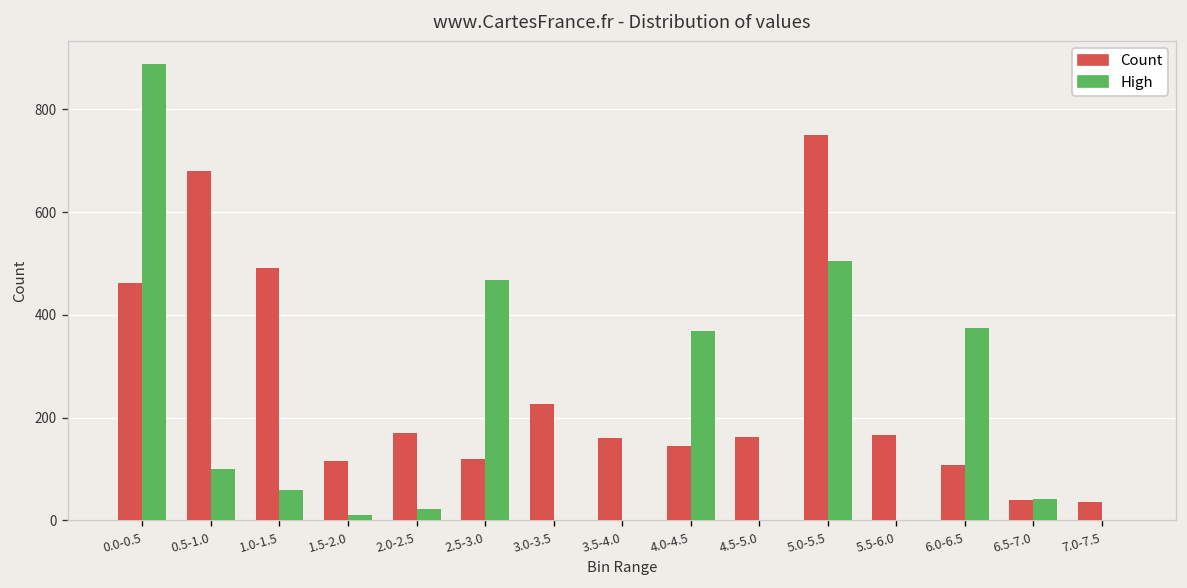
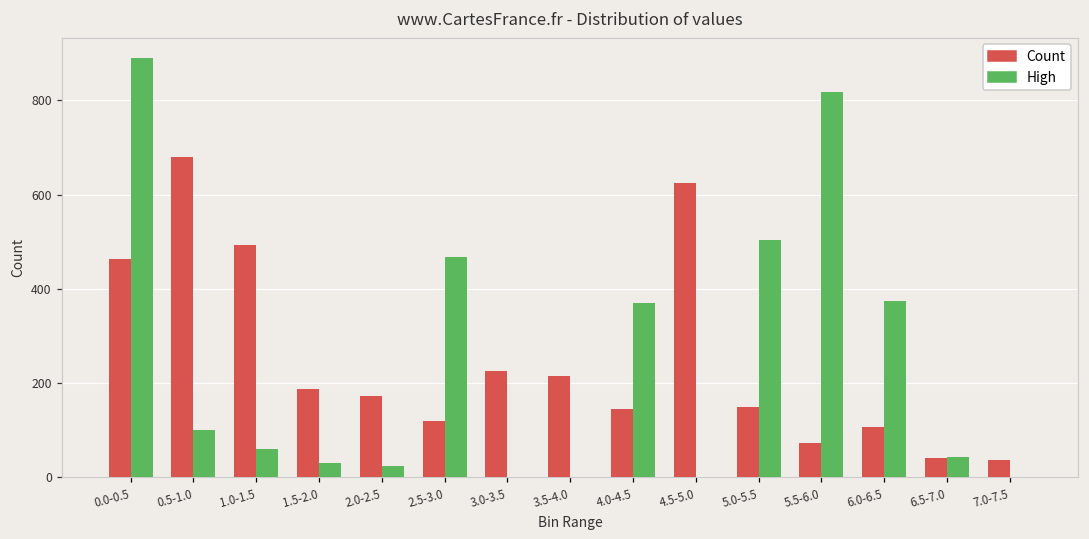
Count, 1.5-2.0: 120 -> 190
High, 1.5-2.0: 10 -> 30
Count, 3.5-4.0: 160 -> 220
Count, 4.5-5.0: 160 -> 630
Count, 5.0-5.5: 750 -> 150
Count, 5.5-6.0: 170 -> 70
High, 5.5-6.0: 0 -> 820
